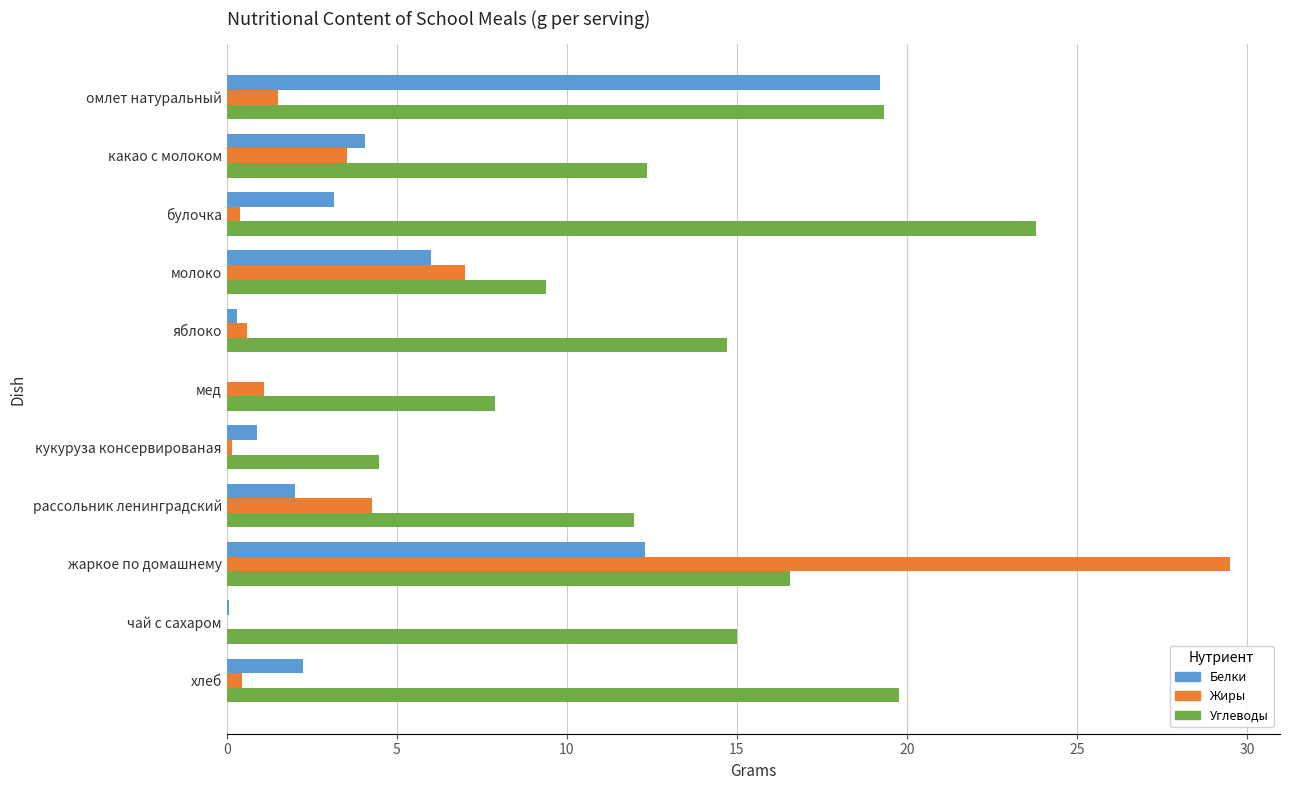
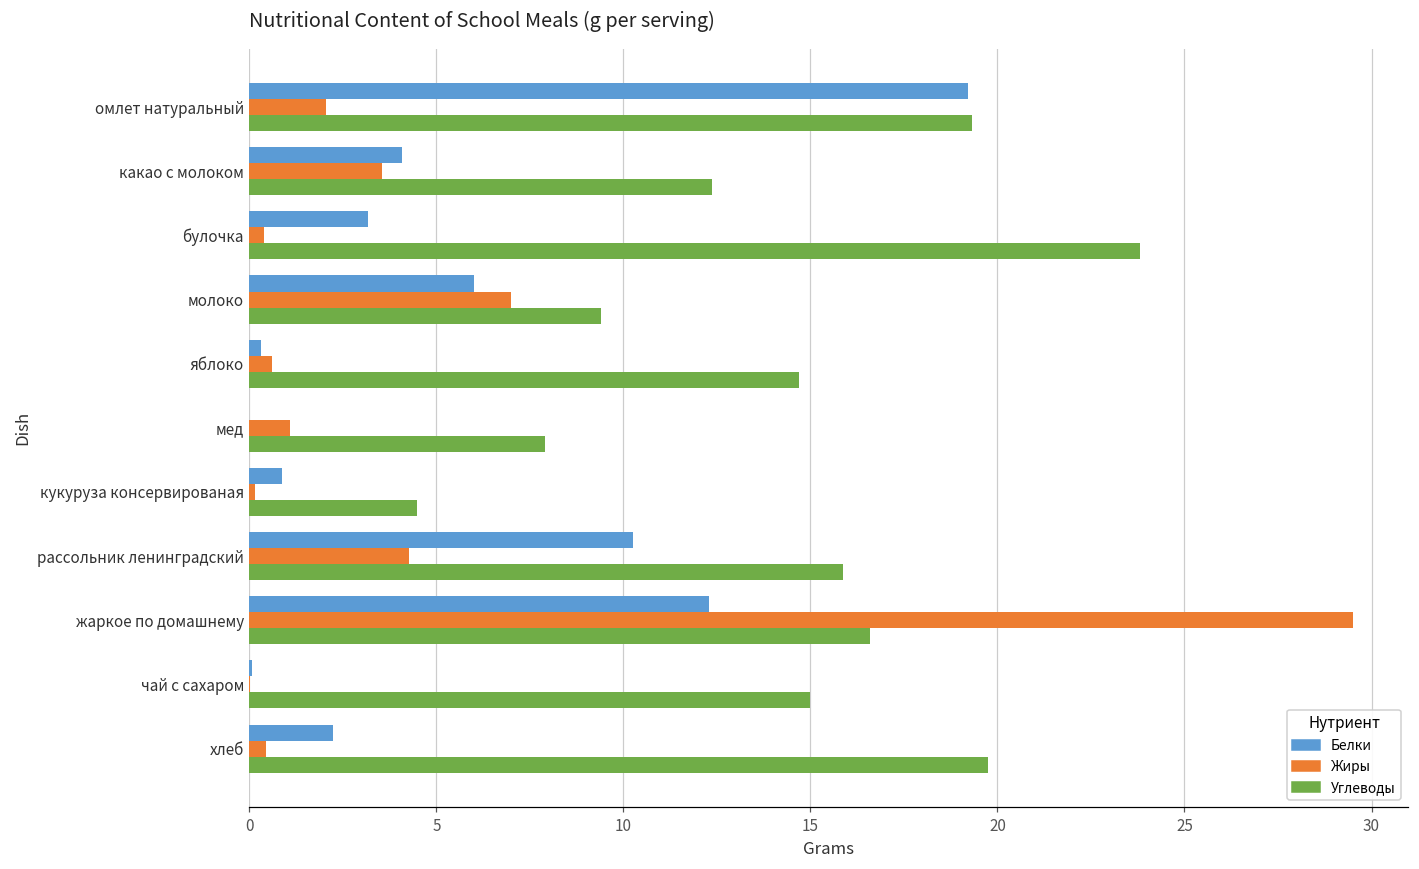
Жиры, омлет натуральный: 1.5 -> 2.0
Белки, рассольник ленинградский: 2.0 -> 10.3
Углеводы, рассольник ленинградский: 12.0 -> 15.9
